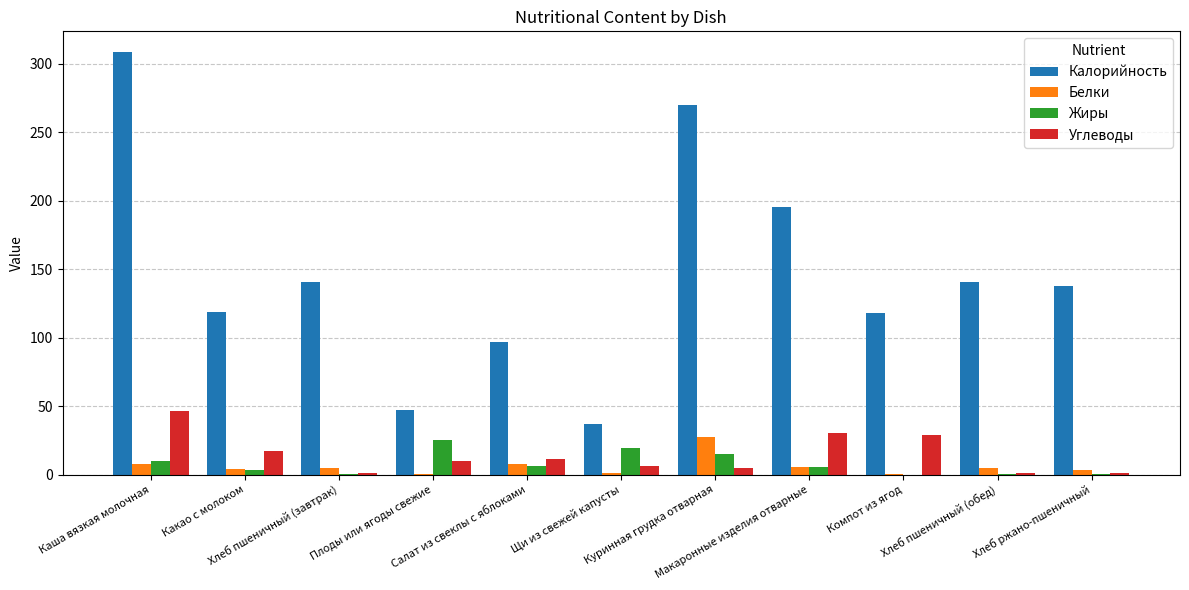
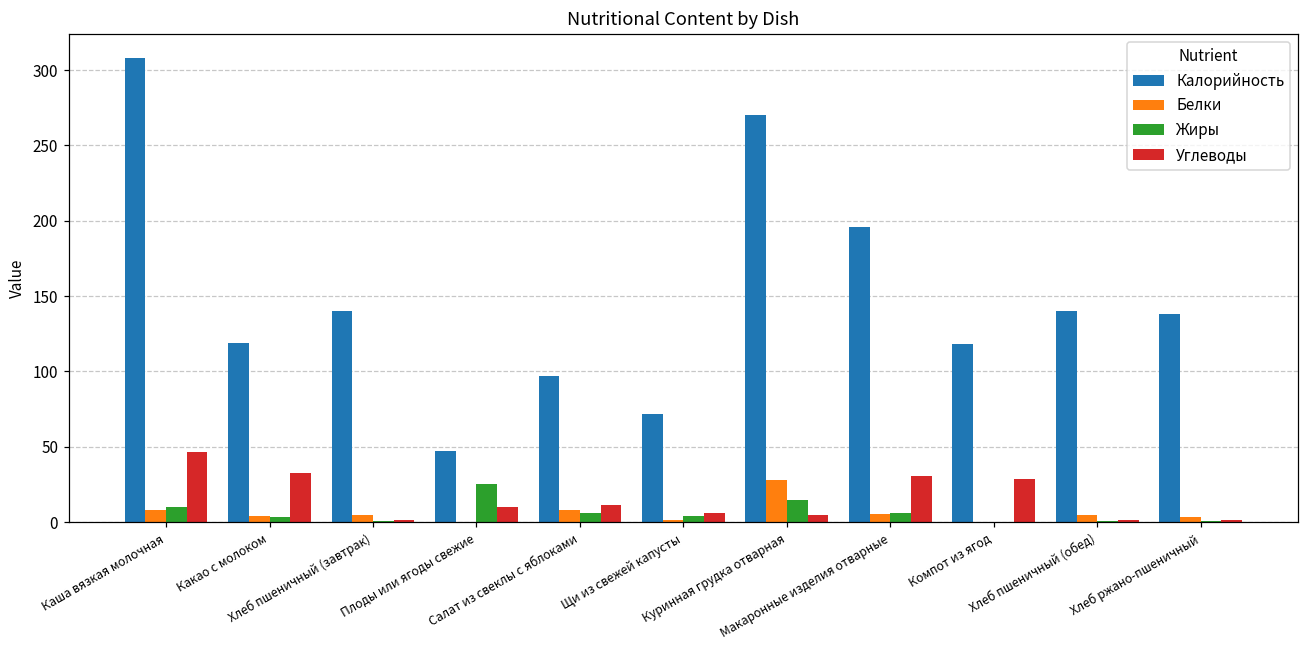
Углеводы, Какао с молоком: 18 -> 33
Калорийность, Щи из свежей капусты: 37 -> 72
Жиры, Щи из свежей капусты: 20 -> 4
